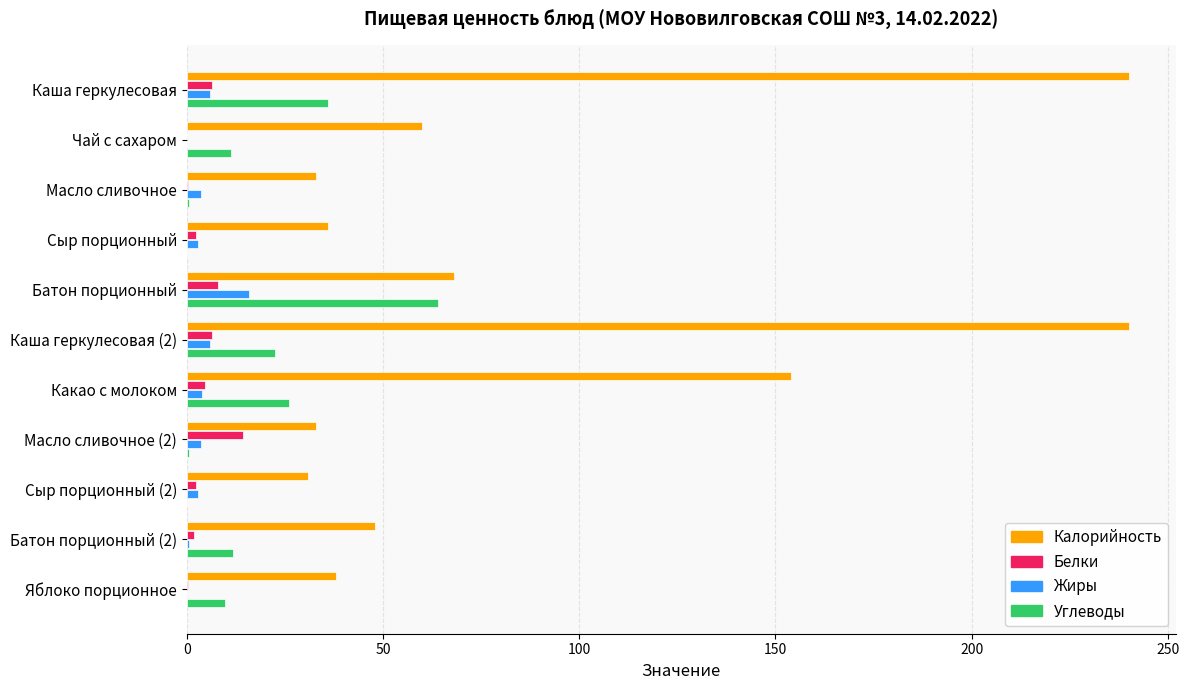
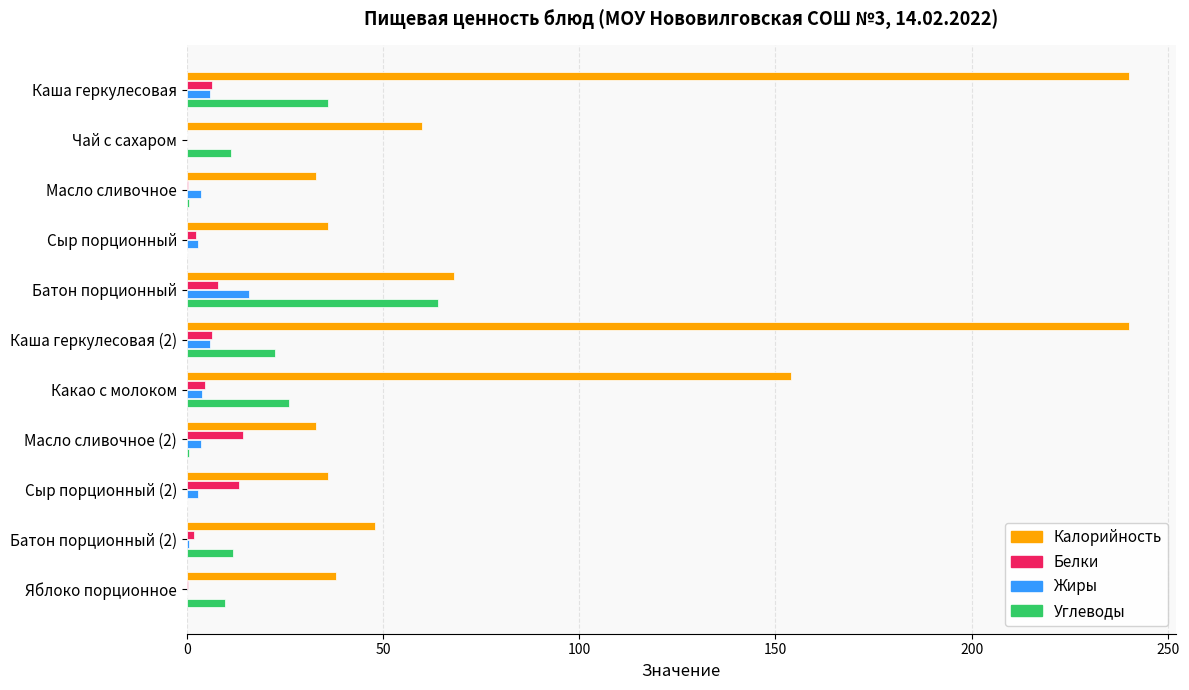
Калорийность, Сыр порционный (2): 31 -> 36
Белки, Сыр порционный (2): 2 -> 13
